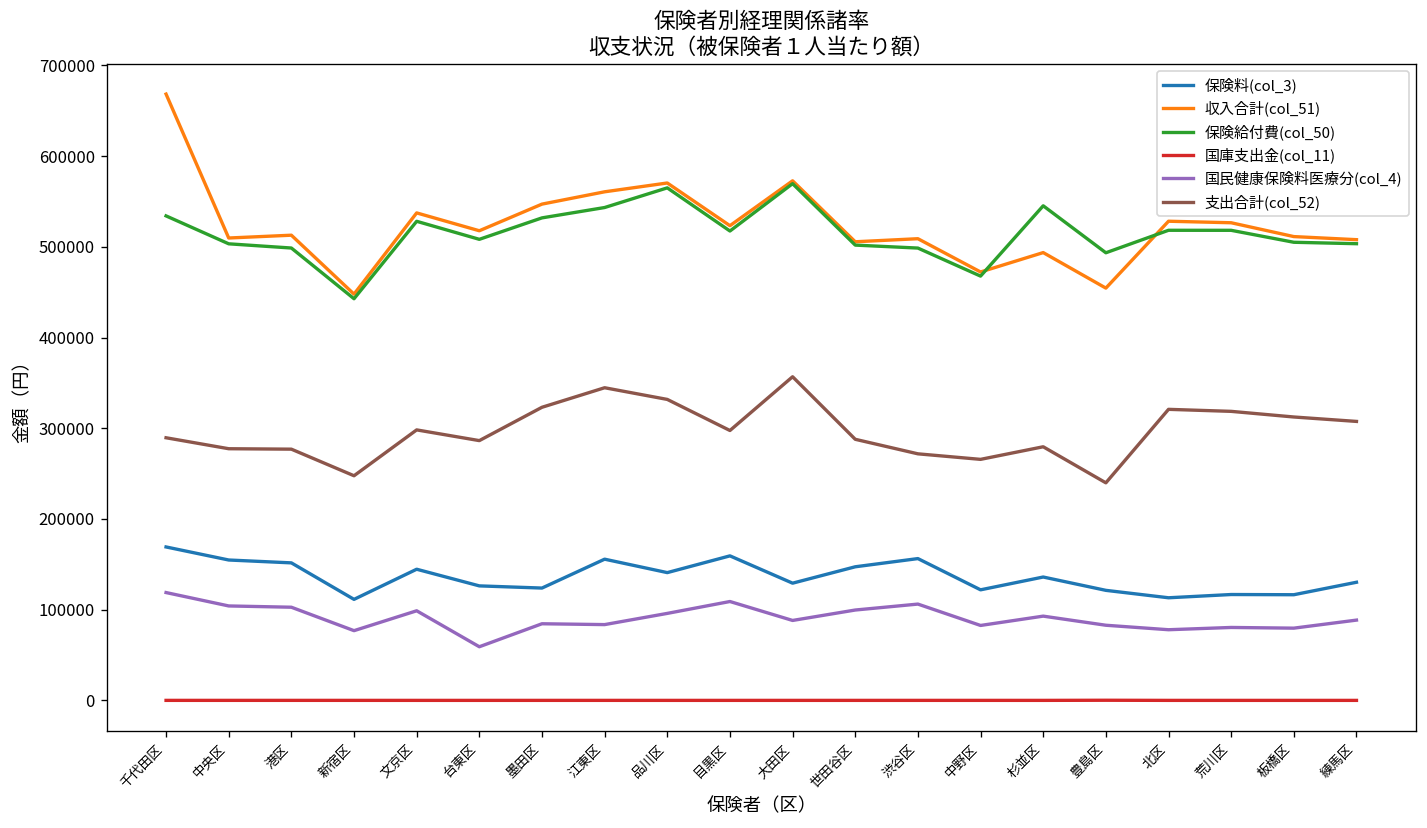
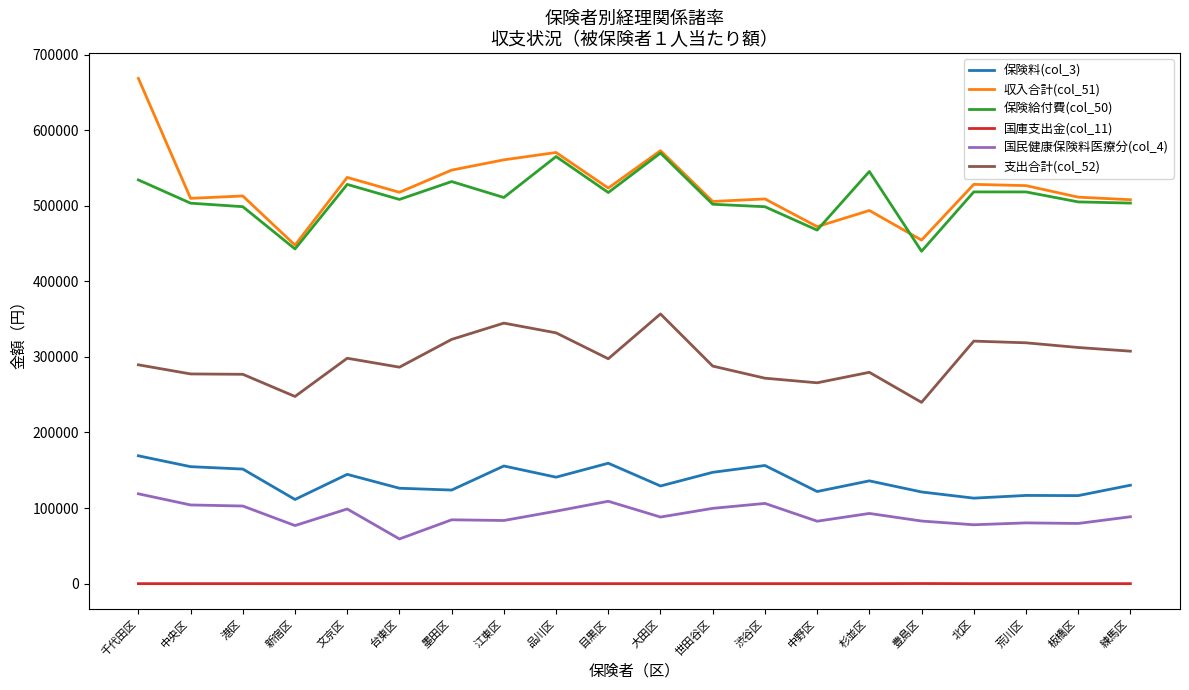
保険給付費(col_50), 江東区: 540000 -> 510000
保険給付費(col_50), 豊島区: 490000 -> 440000
